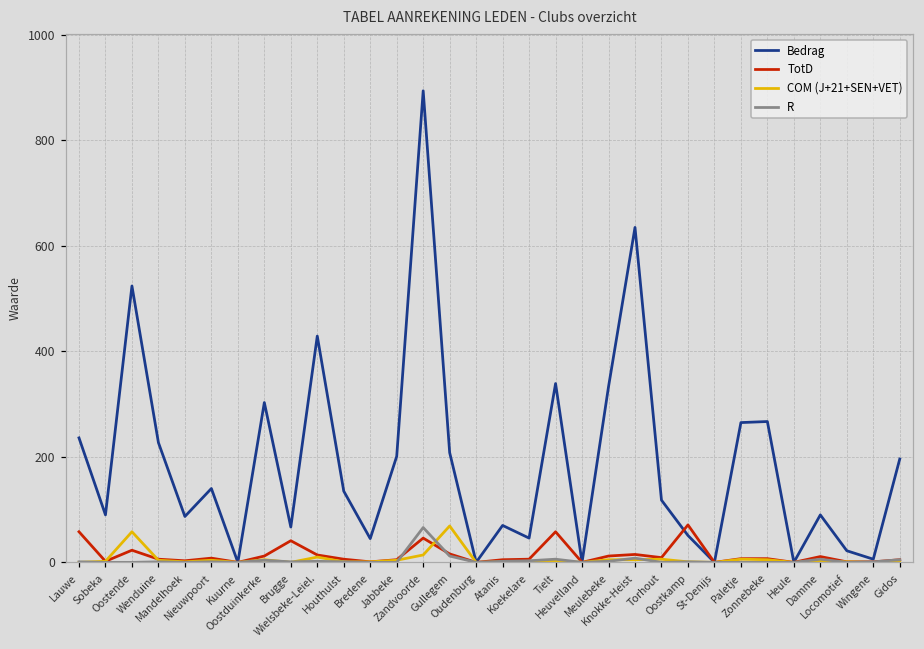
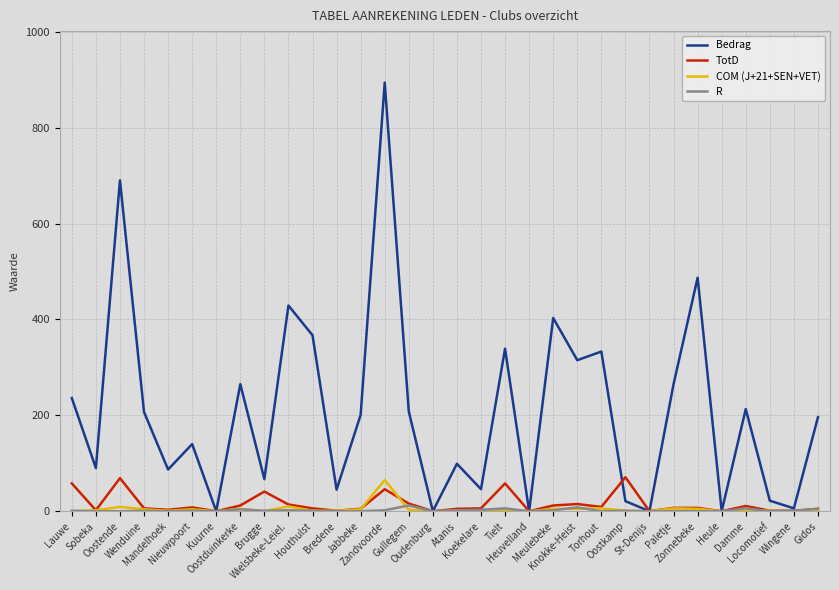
Bedrag, Oostende: 520 -> 690
TotD, Oostende: 20 -> 70
COM (J+21+SEN+VET), Oostende: 60 -> 10
Bedrag, Wenduine: 230 -> 210
Bedrag, Oostduinkerke: 300 -> 270
Bedrag, Houthulst: 140 -> 370
COM (J+21+SEN+VET), Zandvoorde: 10 -> 70
R, Zandvoorde: 70 -> 0
COM (J+21+SEN+VET), Gullegem: 70 -> 0
Bedrag, Atanis: 70 -> 100
Bedrag, Meulebeke: 330 -> 400
Bedrag, Knokke-Heist: 640 -> 320
Bedrag, Torhout: 120 -> 330
Bedrag, Oostkamp: 50 -> 20
Bedrag, Zonnebeke: 270 -> 490
Bedrag, Damme: 90 -> 210
